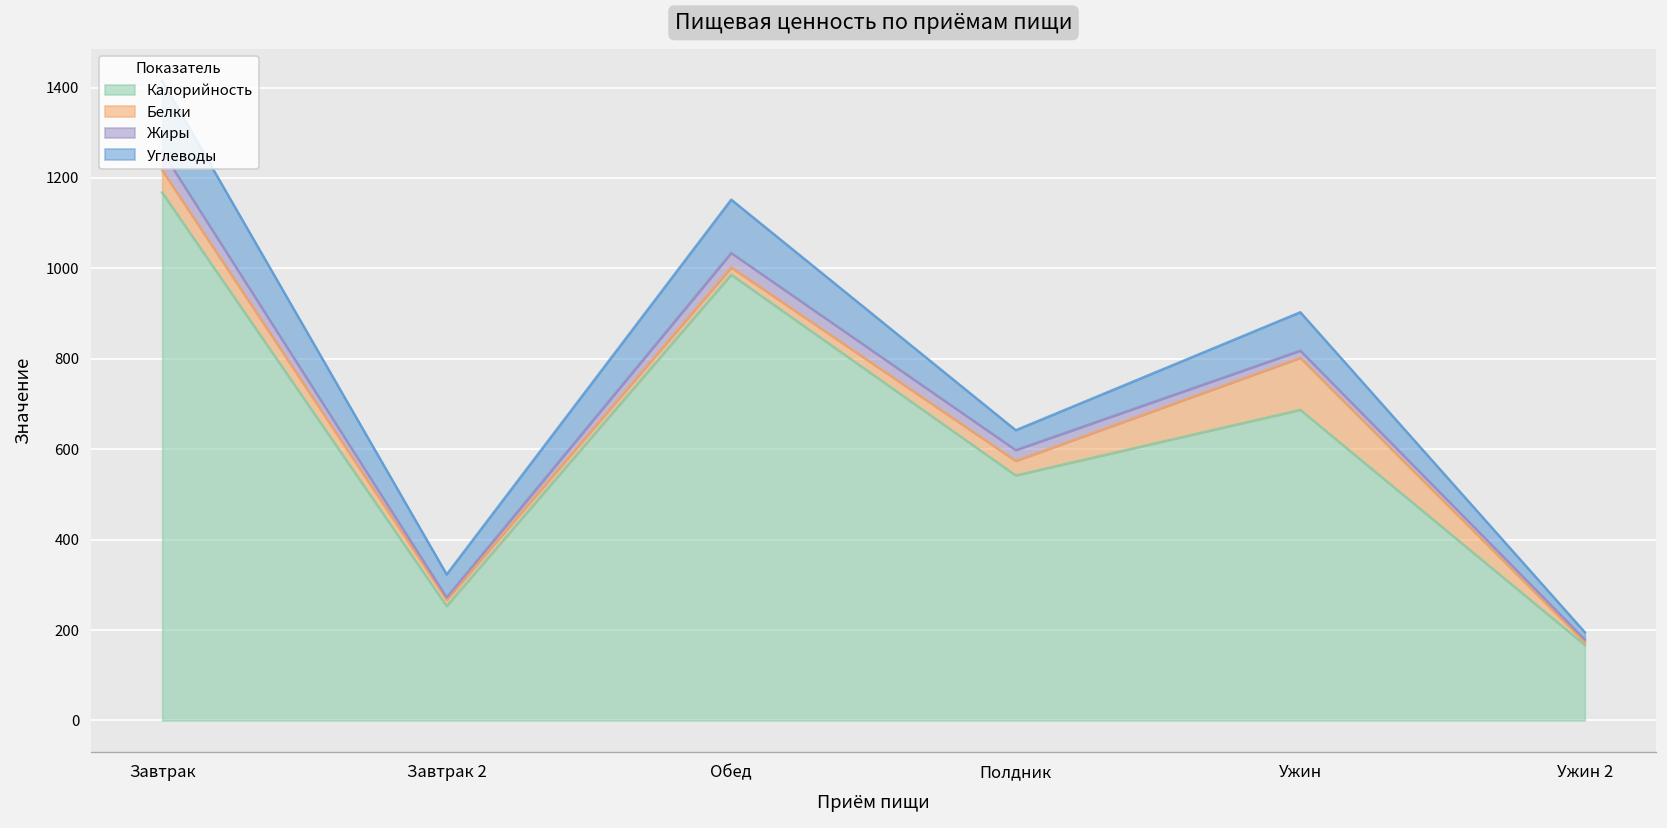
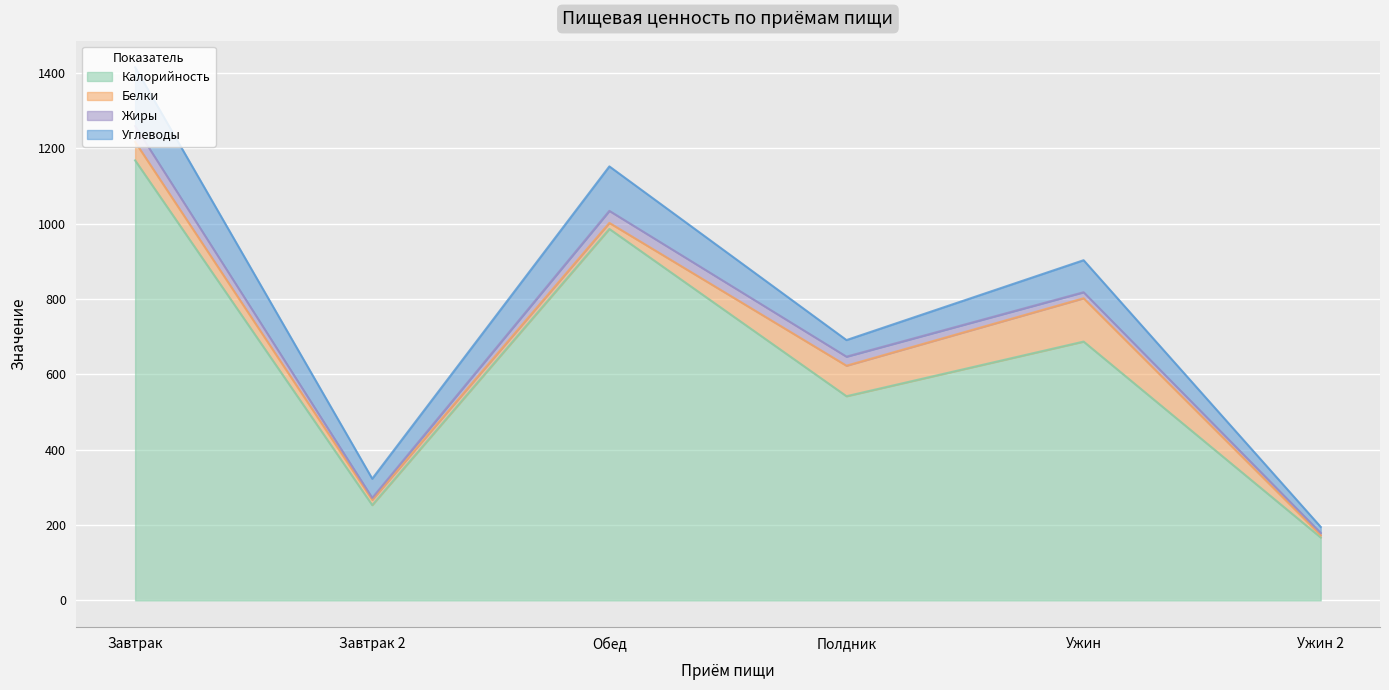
Белки, Полдник: 30 -> 80
